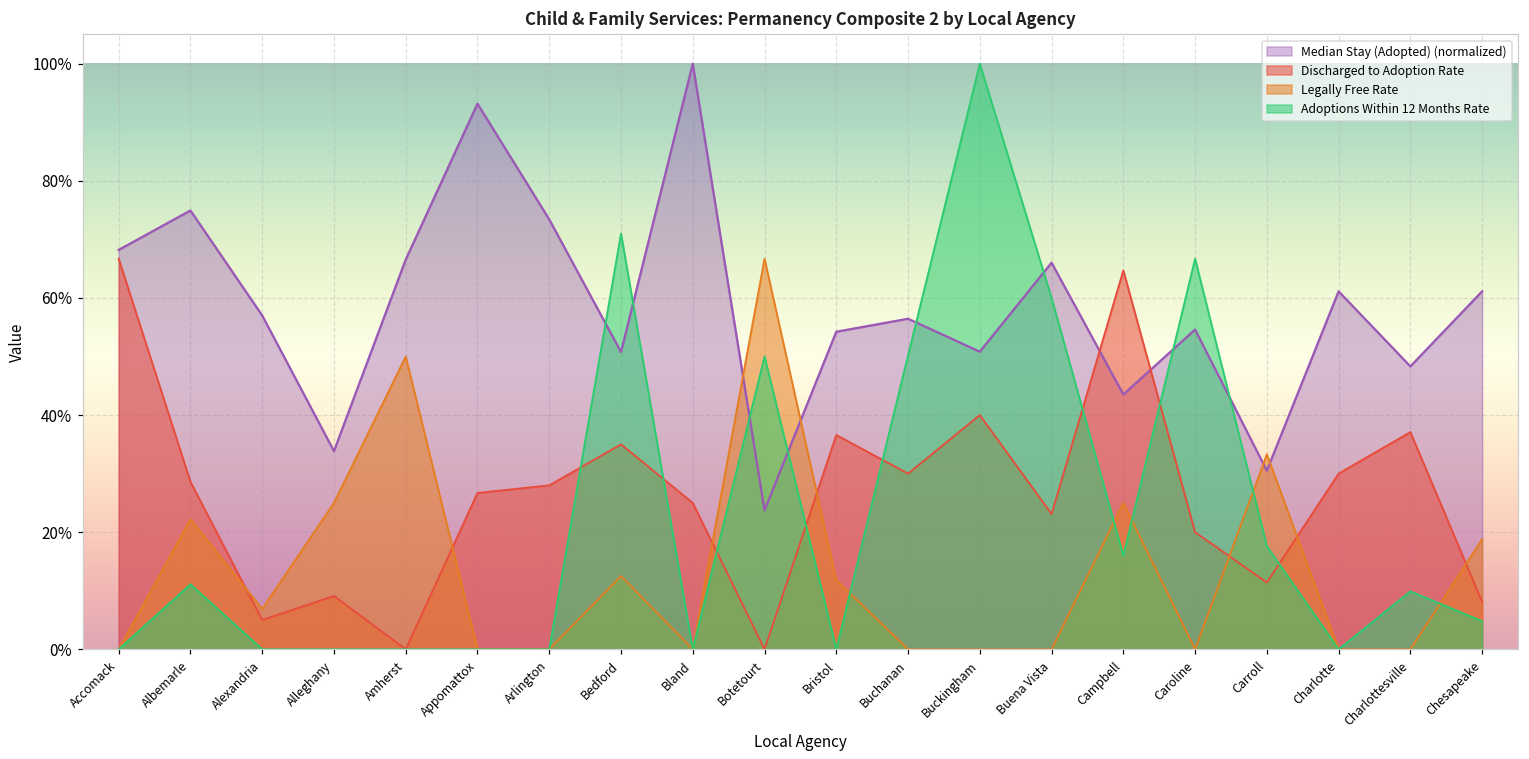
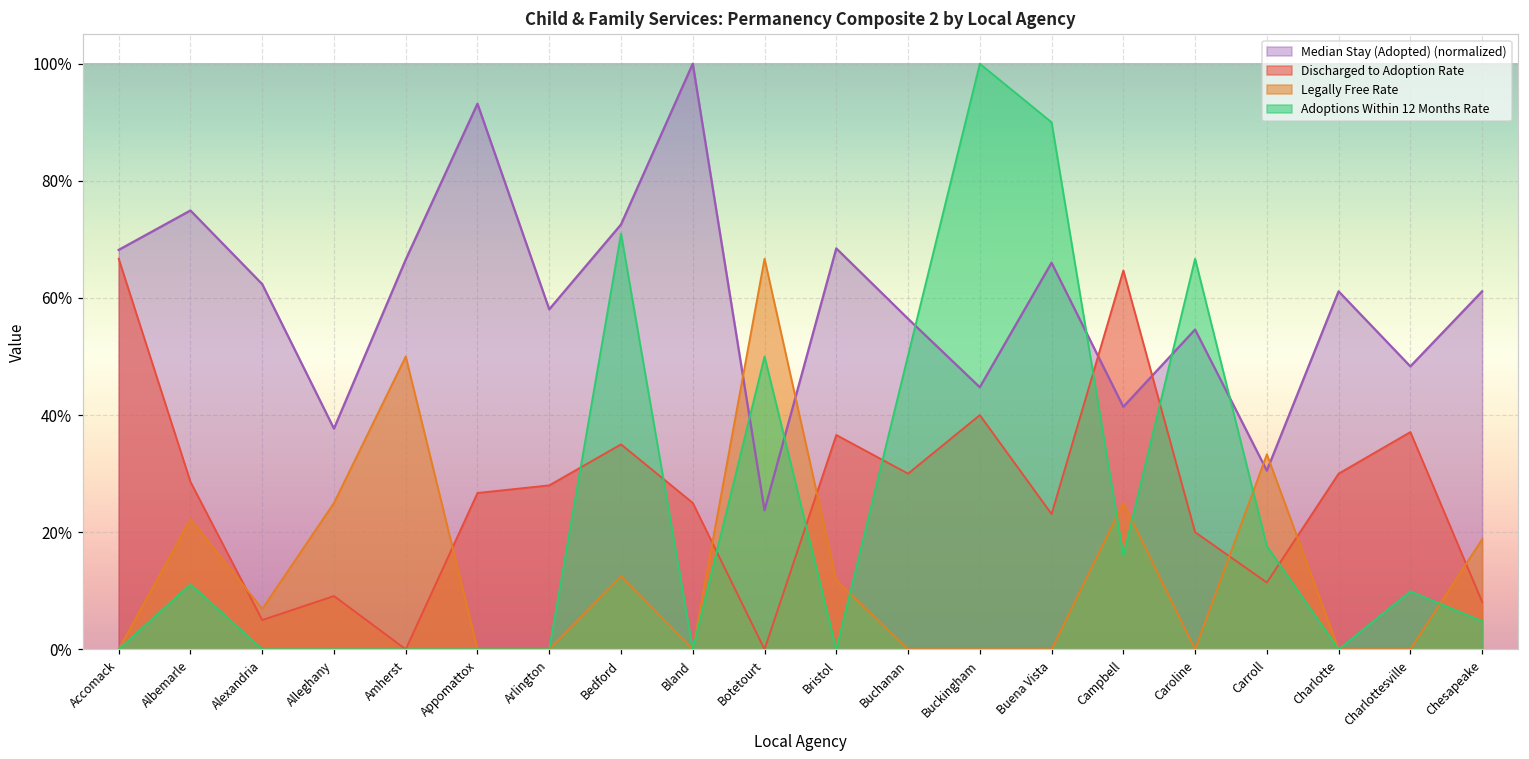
Median Stay (Adopted) (normalized), Alexandria: 57% -> 62%
Median Stay (Adopted) (normalized), Alleghany: 34% -> 38%
Median Stay (Adopted) (normalized), Arlington: 73% -> 58%
Median Stay (Adopted) (normalized), Bedford: 51% -> 73%
Median Stay (Adopted) (normalized), Bristol: 54% -> 68%
Median Stay (Adopted) (normalized), Buckingham: 51% -> 45%
Adoptions Within 12 Months Rate, Buena Vista: 60% -> 90%
Median Stay (Adopted) (normalized), Campbell: 44% -> 41%
